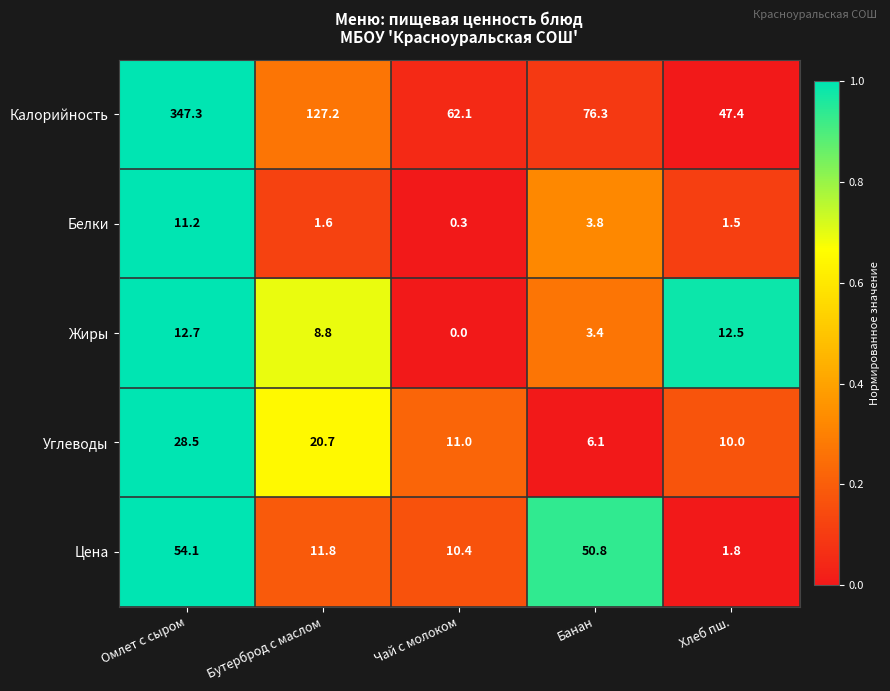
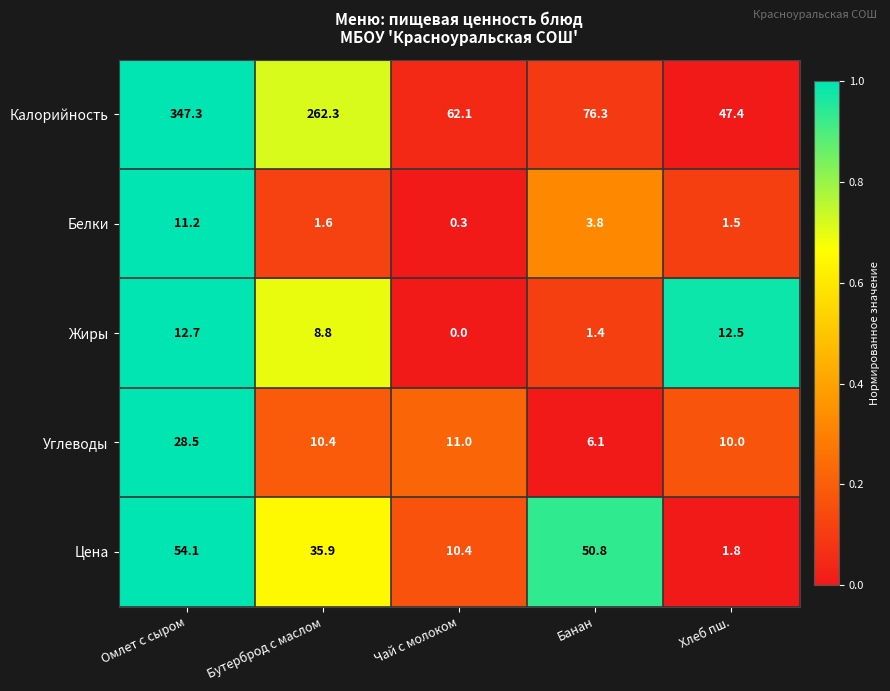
Калорийность, Бутерброд с маслом: 127.2 -> 262.3
Жиры, Банан: 3.4 -> 1.4
Углеводы, Бутерброд с маслом: 20.7 -> 10.4
Цена, Бутерброд с маслом: 11.8 -> 35.9
